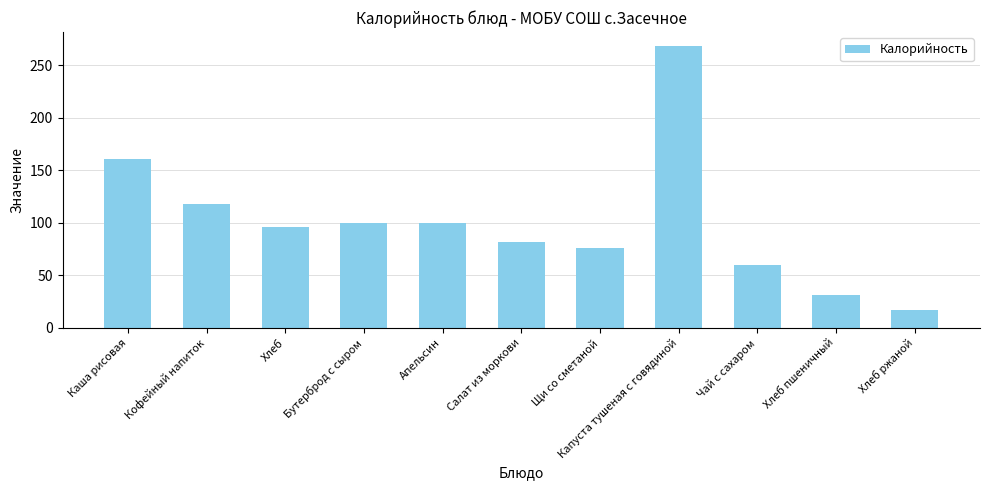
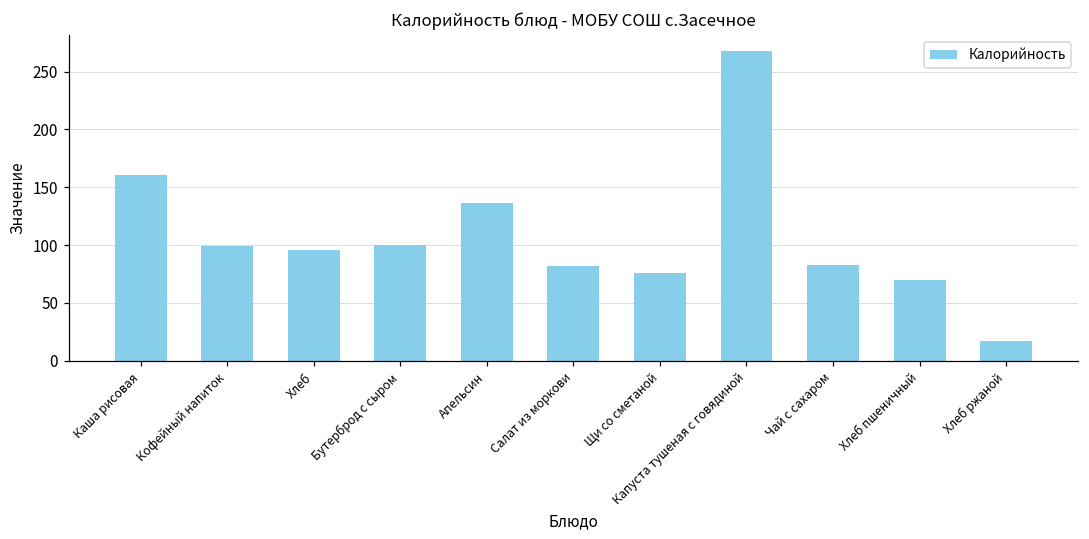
Кофейный напиток: 118 -> 99
Апельсин: 100 -> 136
Чай с сахаром: 60 -> 83
Хлеб пшеничный: 31 -> 70
